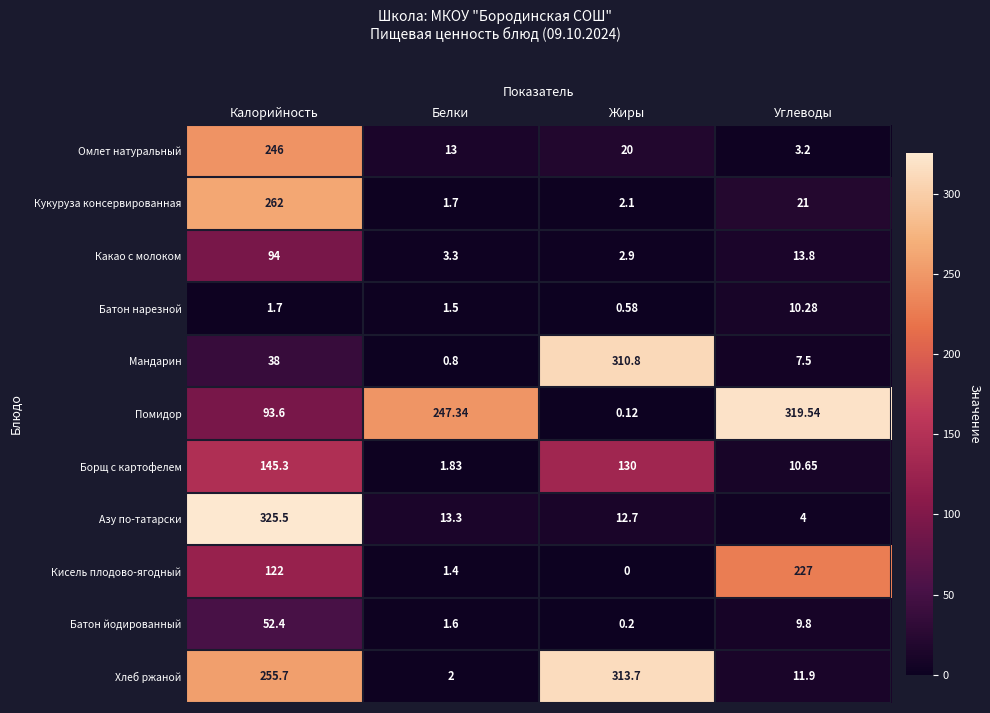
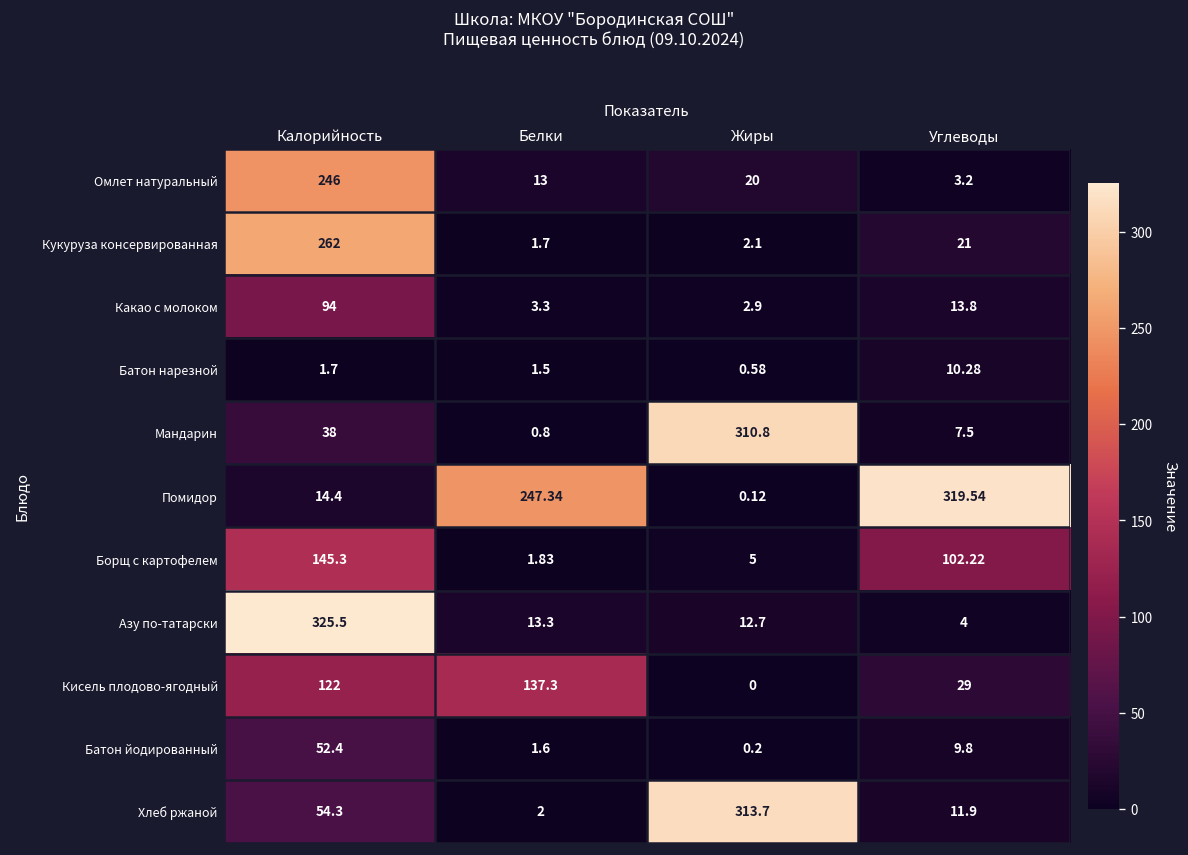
Помидор, Калорийность: 93.6 -> 14.4
Борщ с картофелем, Жиры: 130 -> 5
Борщ с картофелем, Углеводы: 10.65 -> 102.22
Кисель плодово-ягодный, Белки: 1.4 -> 137.3
Кисель плодово-ягодный, Углеводы: 227 -> 29
Хлеб ржаной, Калорийность: 255.7 -> 54.3
